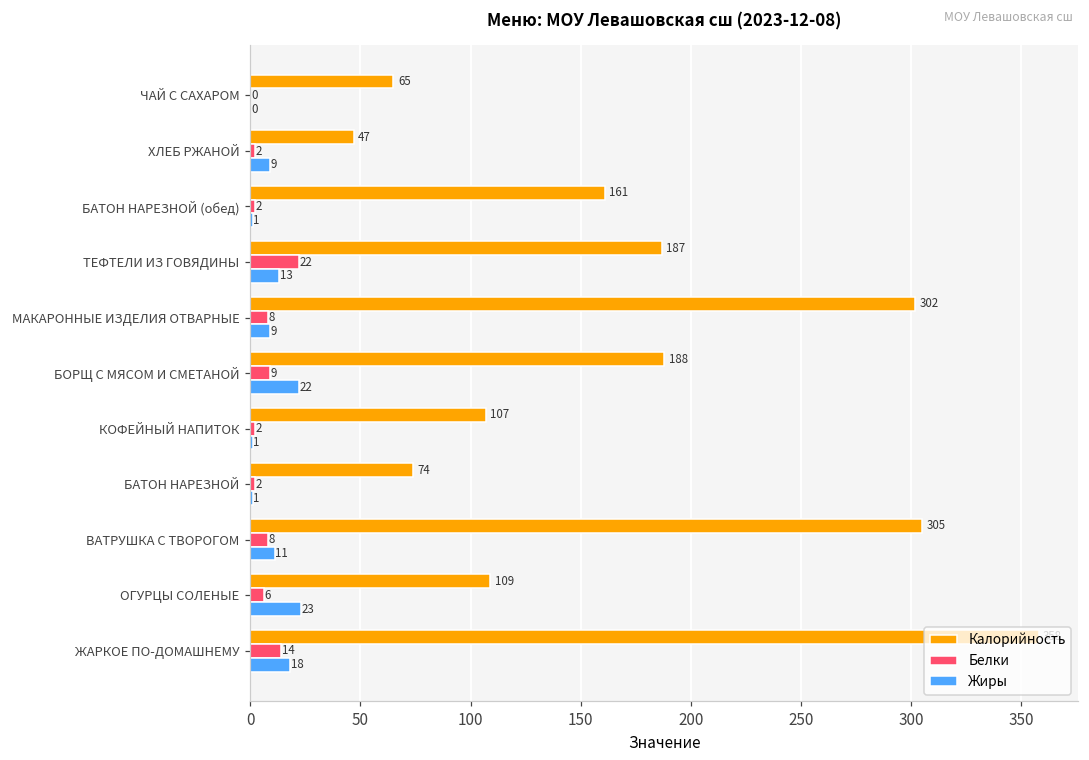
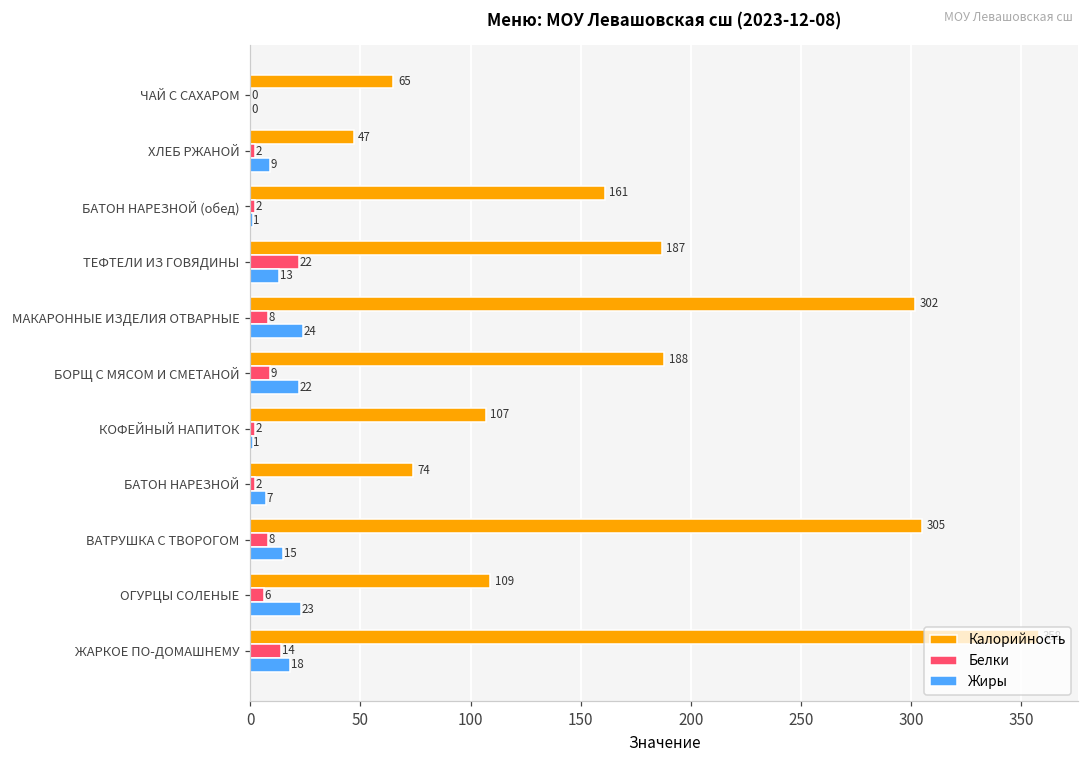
Жиры, МАКАРОННЫЕ ИЗДЕЛИЯ ОТВАРНЫЕ: 9 -> 24
Жиры, БАТОН НАРЕЗНОЙ: 1 -> 7
Жиры, ВАТРУШКА С ТВОРОГОМ: 11 -> 15
